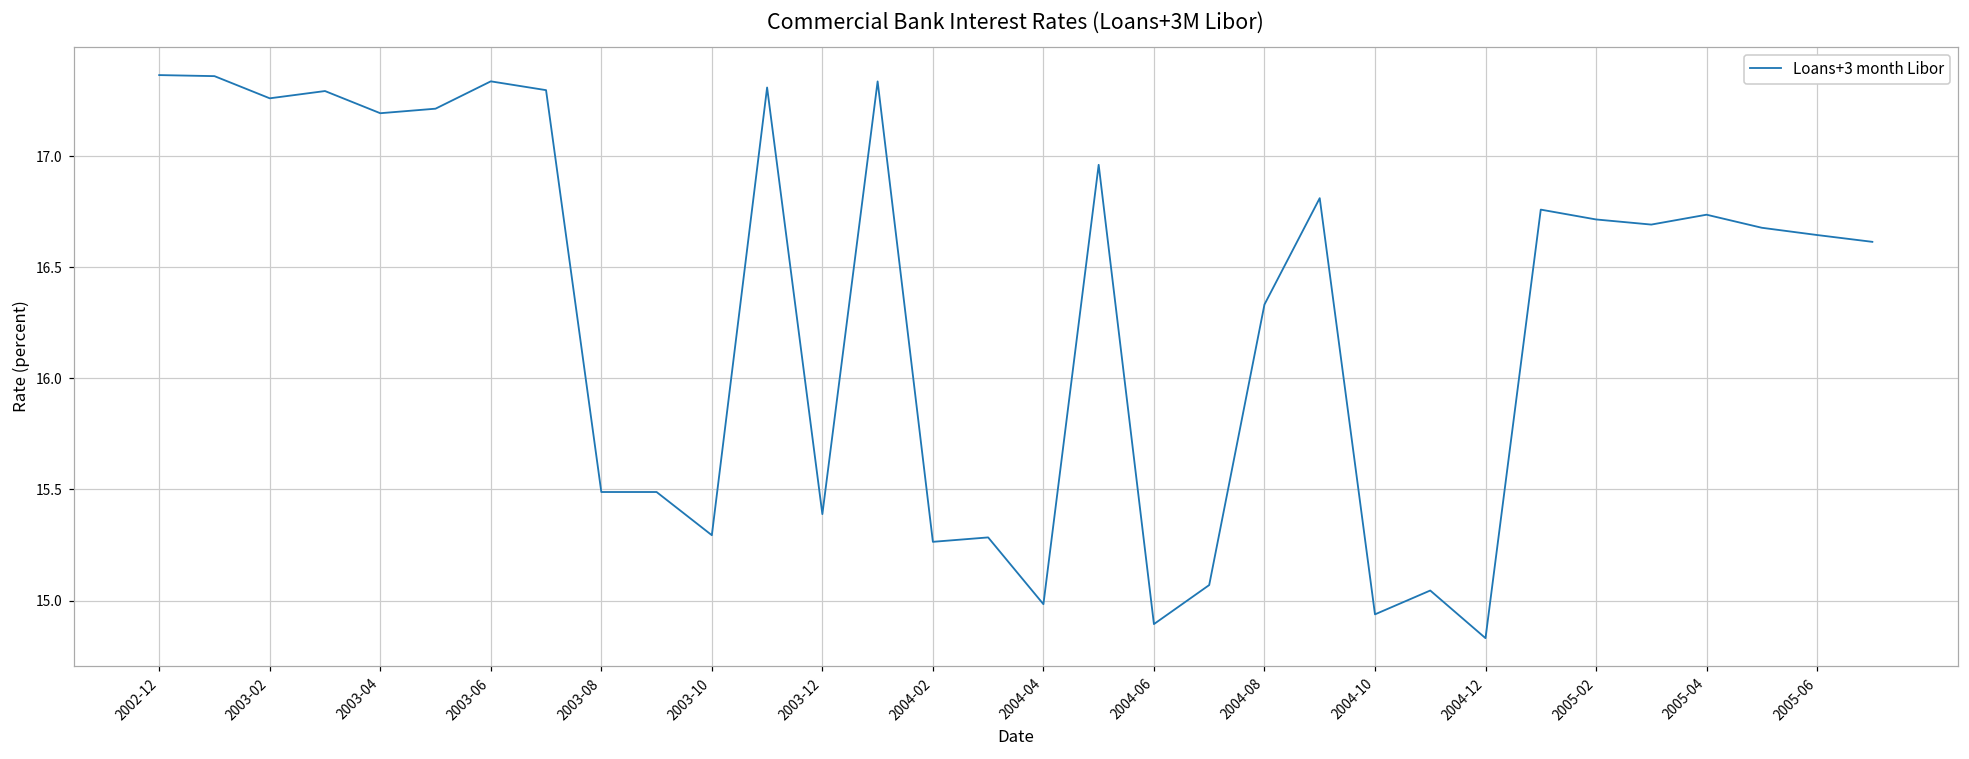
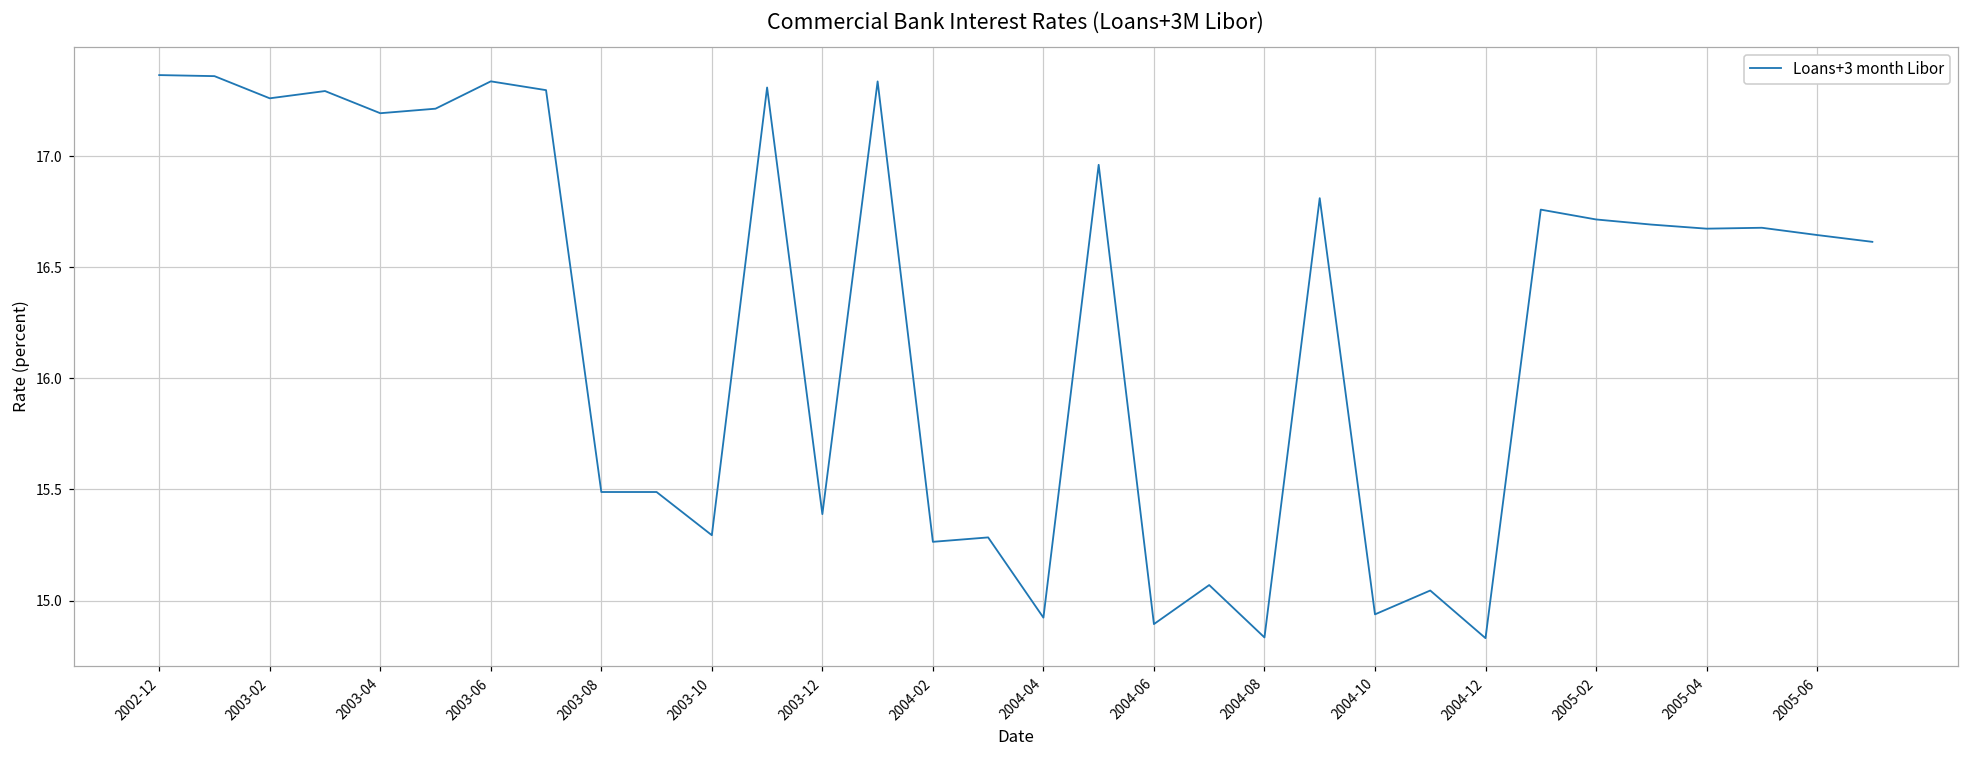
2004-04: 14.98 -> 14.92
2004-08: 16.33 -> 14.83
2005-04: 16.74 -> 16.67
